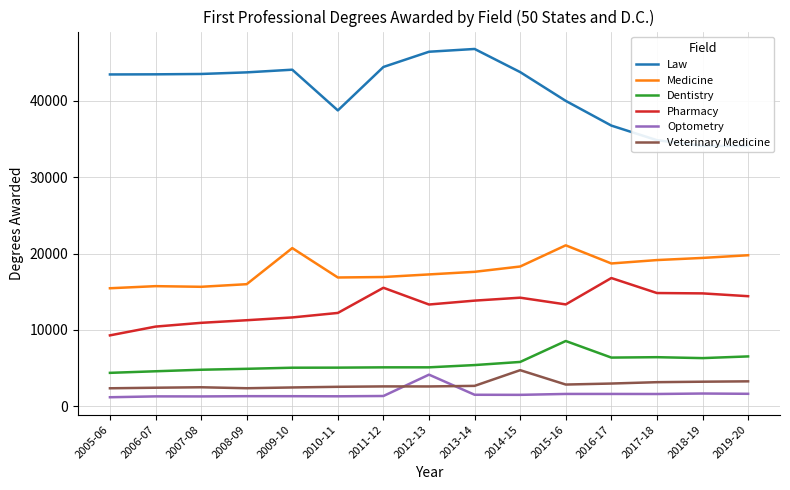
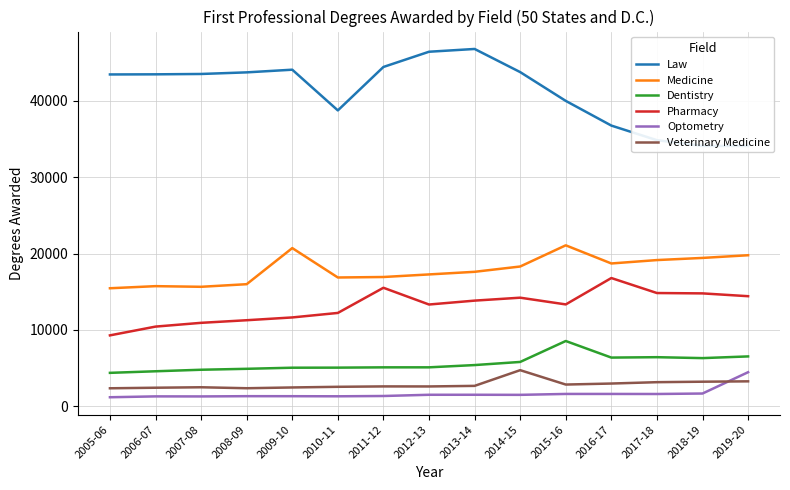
Optometry, 2012-13: 4000 -> 2000
Optometry, 2019-20: 2000 -> 4000
